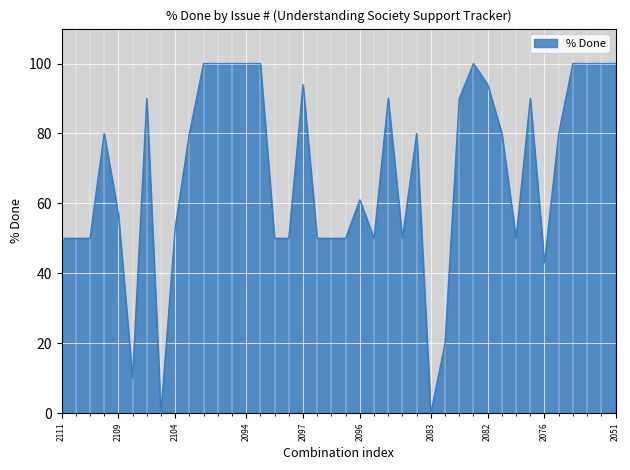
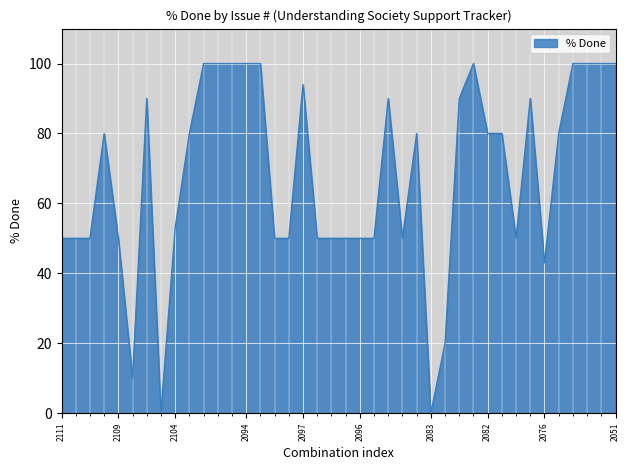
2109: 57 -> 50
2096: 61 -> 50
2082: 94 -> 80
